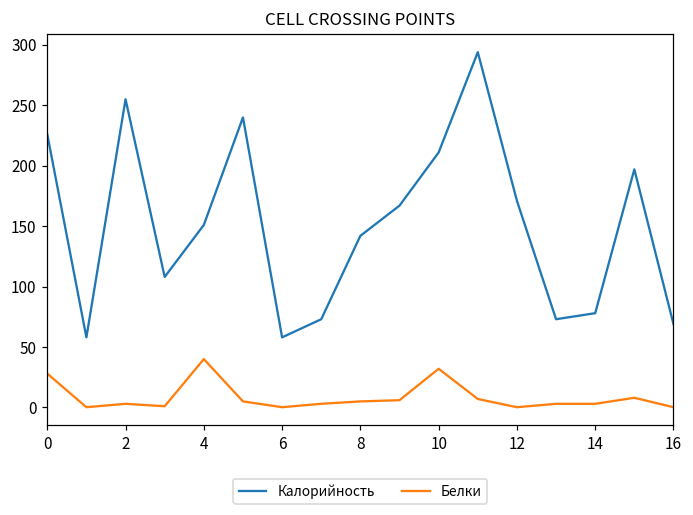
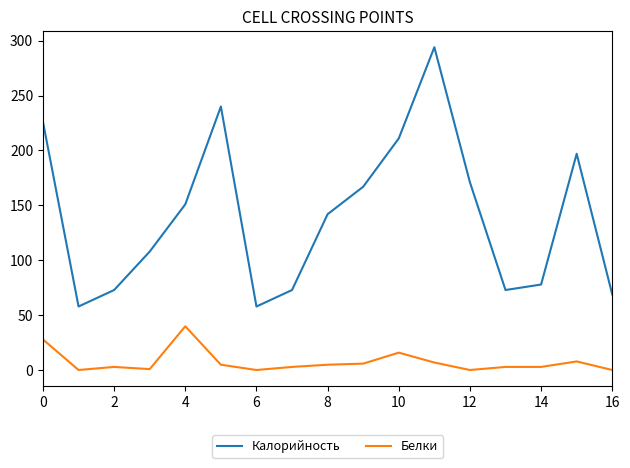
Калорийность, 2: 255 -> 73
Белки, 10: 32 -> 16
